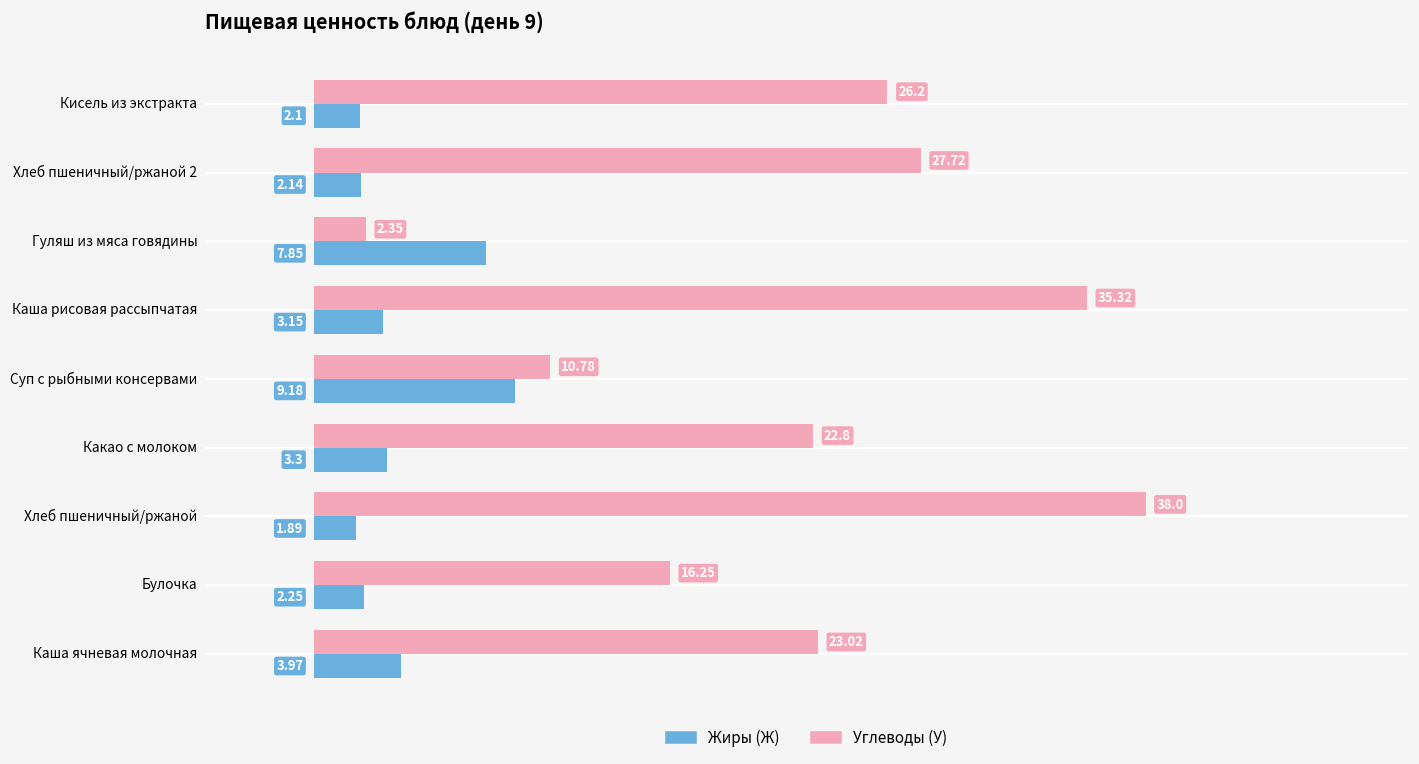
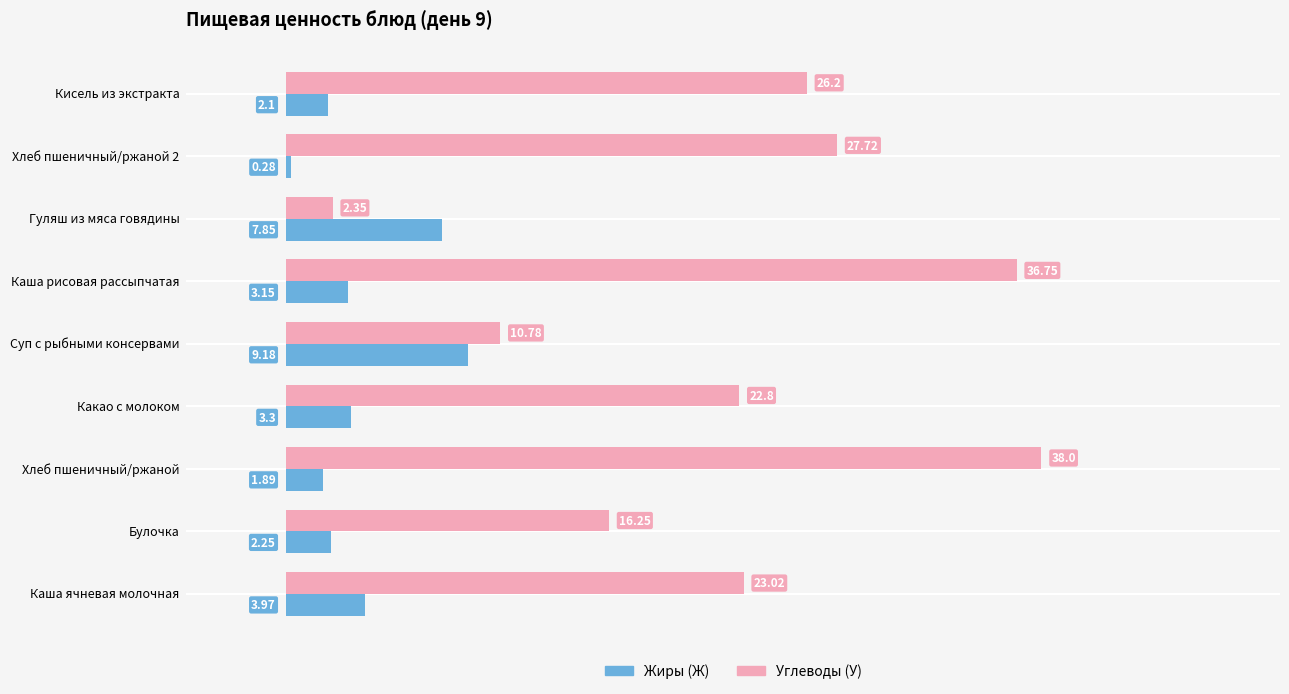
Жиры (Ж), Хлеб пшеничный/ржаной 2: 2.14 -> 0.28
Углеводы (У), Каша рисовая рассыпчатая: 35.32 -> 36.75
